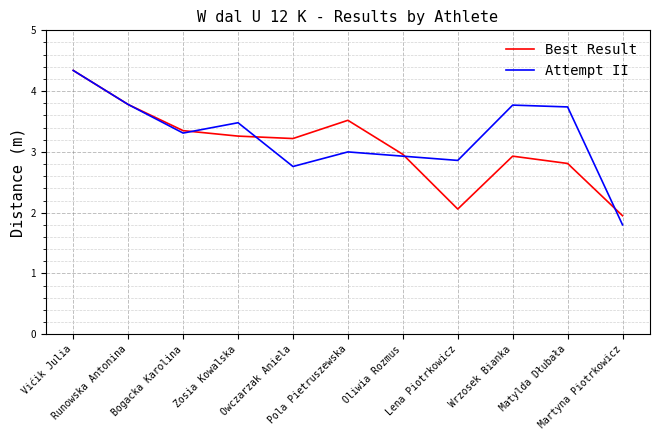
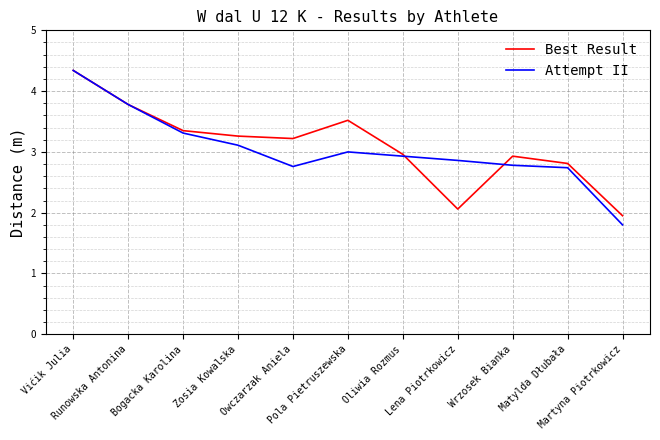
Attempt II, Zosia Kowalska: 3.5 -> 3.1
Attempt II, Wrzosek Bianka: 3.8 -> 2.8
Attempt II, Matylda Dłubała: 3.7 -> 2.7
